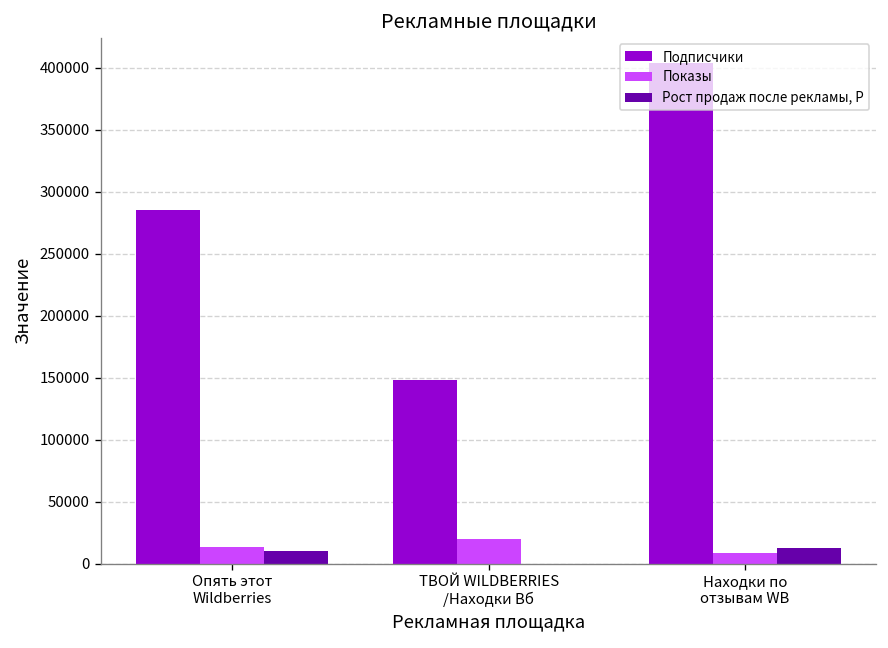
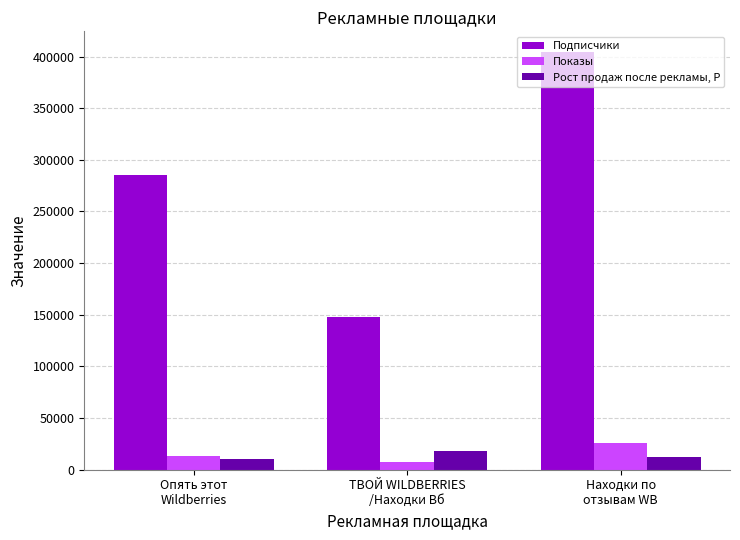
Показы, ТВОЙ WILDBERRIES /Находки Вб: 20000 -> 8000
Рост продаж после рекламы, Р, ТВОЙ WILDBERRIES /Находки Вб: 0 -> 18000
Показы, Находки по отзывам WB: 8000 -> 26000
